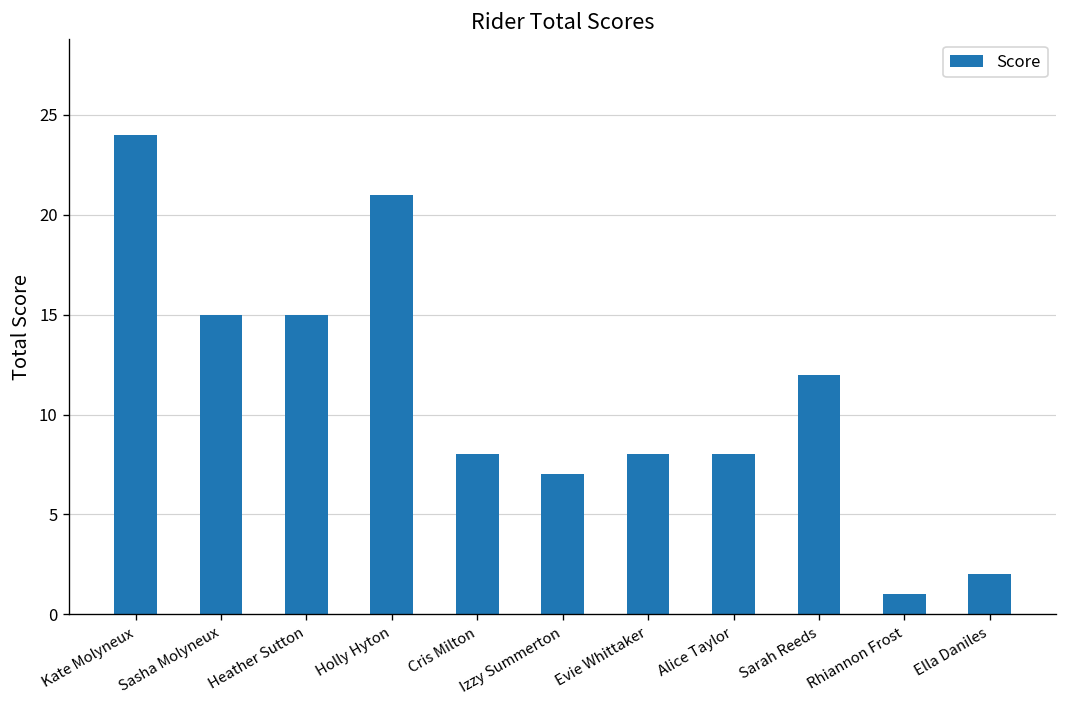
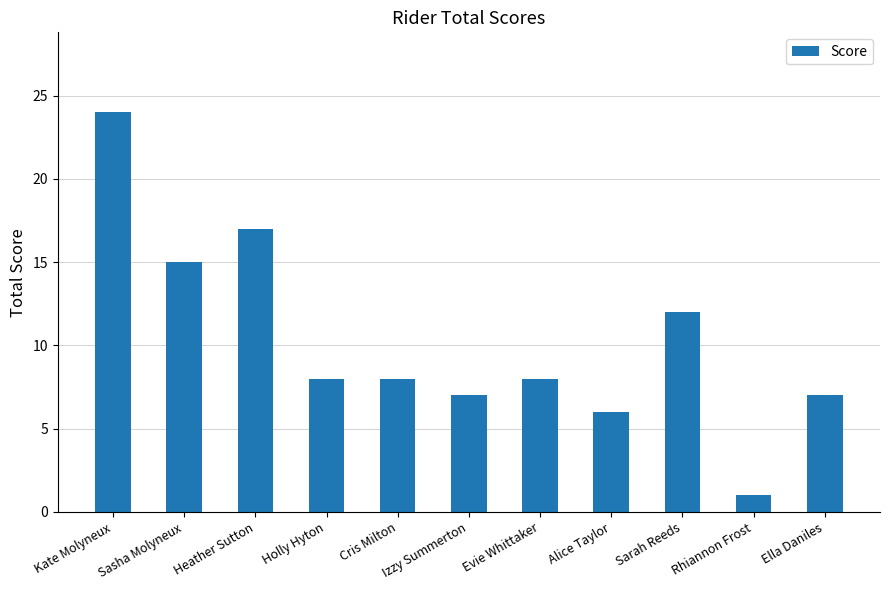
Heather Sutton: 15 -> 17
Holly Hyton: 21 -> 8
Alice Taylor: 8 -> 6
Ella Daniles: 2 -> 7
